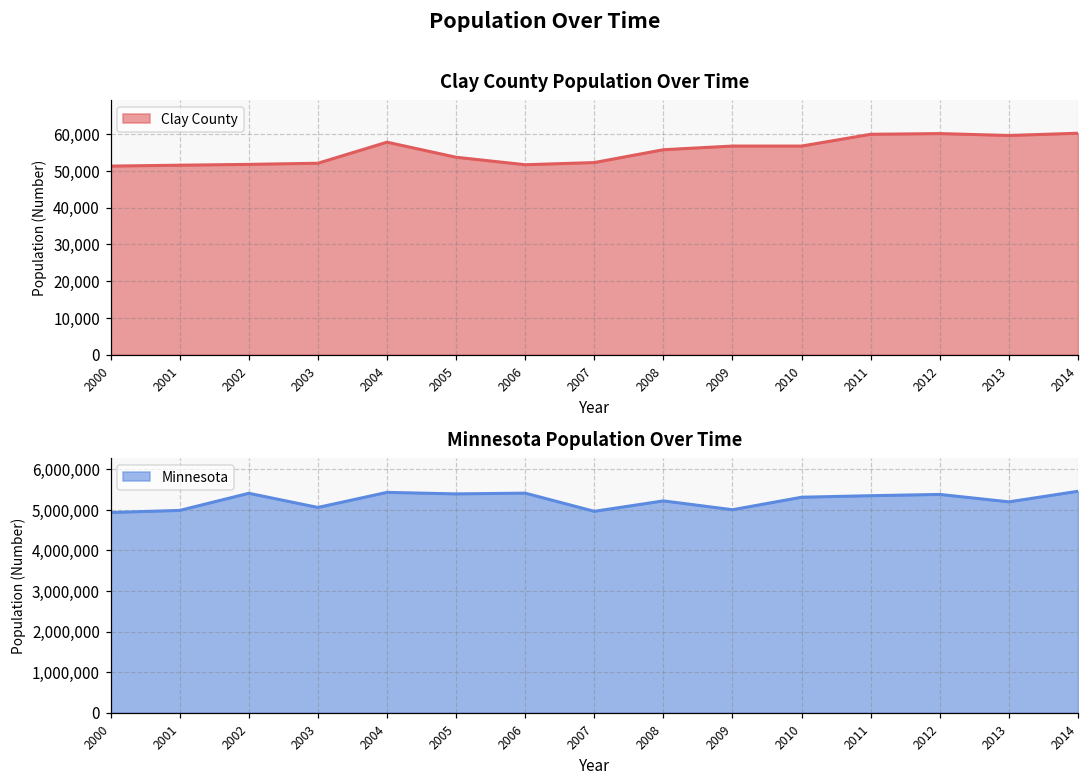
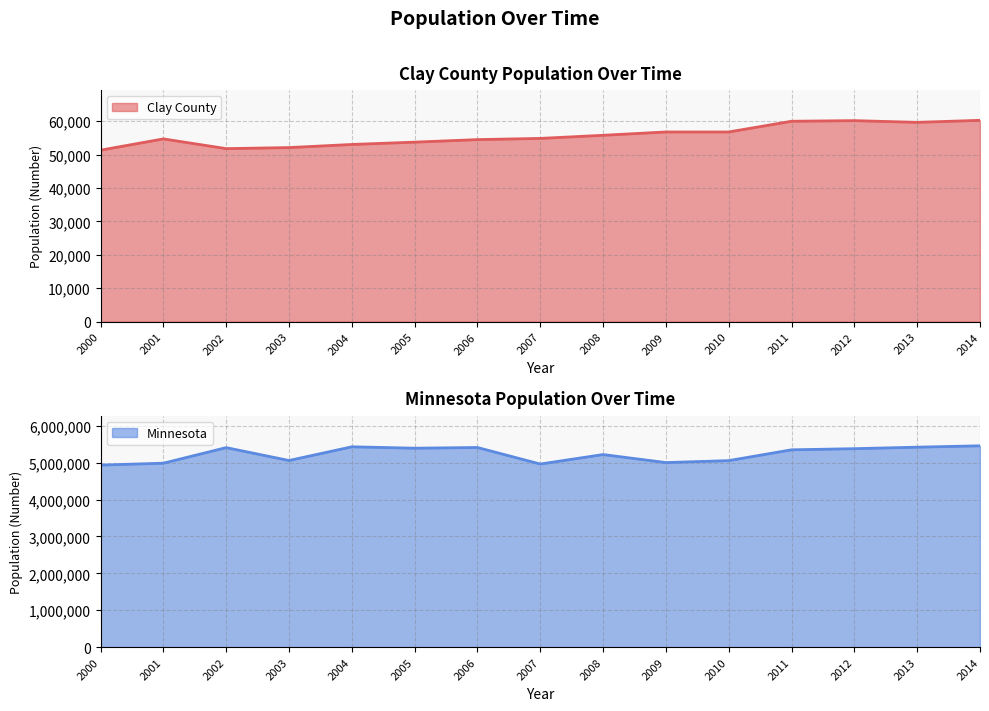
Clay County Population Over Time, 2001: 52,000 -> 55,000
Clay County Population Over Time, 2004: 58,000 -> 53,000
Clay County Population Over Time, 2006: 52,000 -> 54,000
Clay County Population Over Time, 2007: 52,000 -> 55,000
Minnesota Population Over Time, 2010: 5,300,000 -> 5,100,000
Minnesota Population Over Time, 2013: 5,200,000 -> 5,400,000
